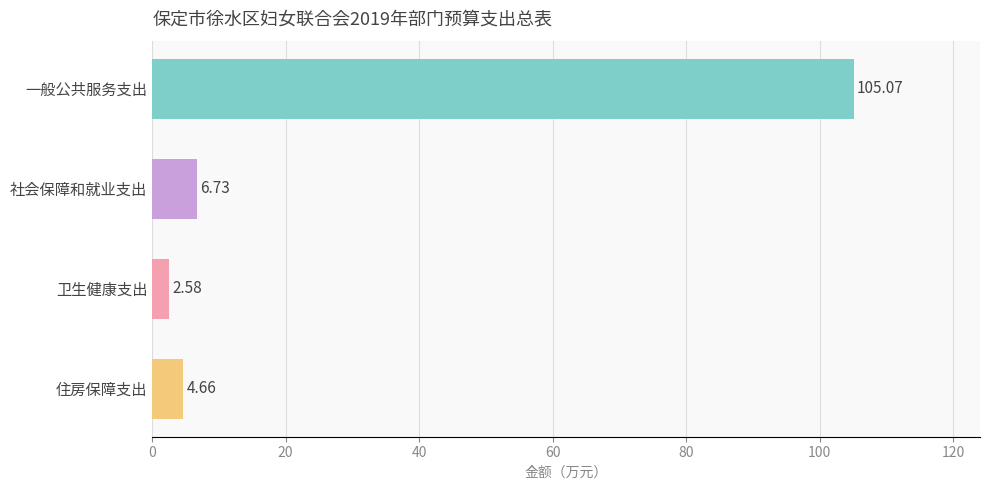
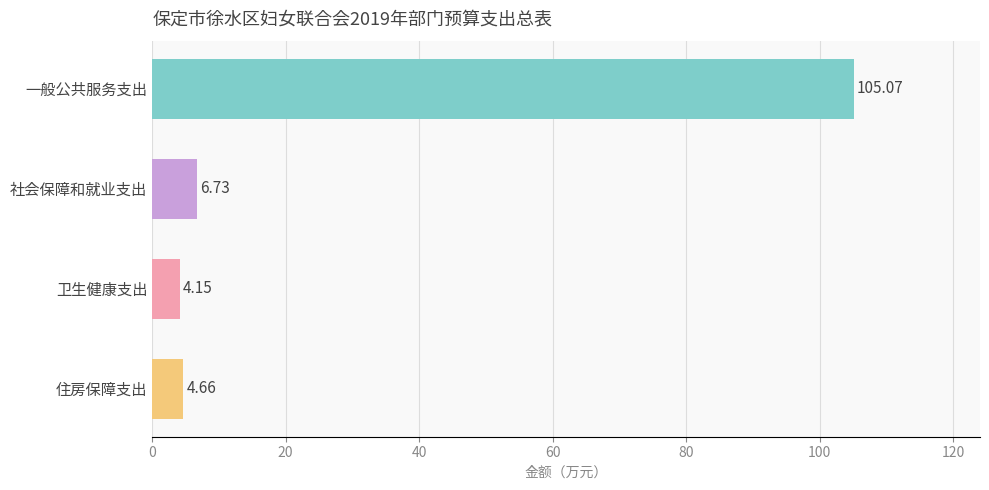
卫生健康支出: 2.58 -> 4.15
